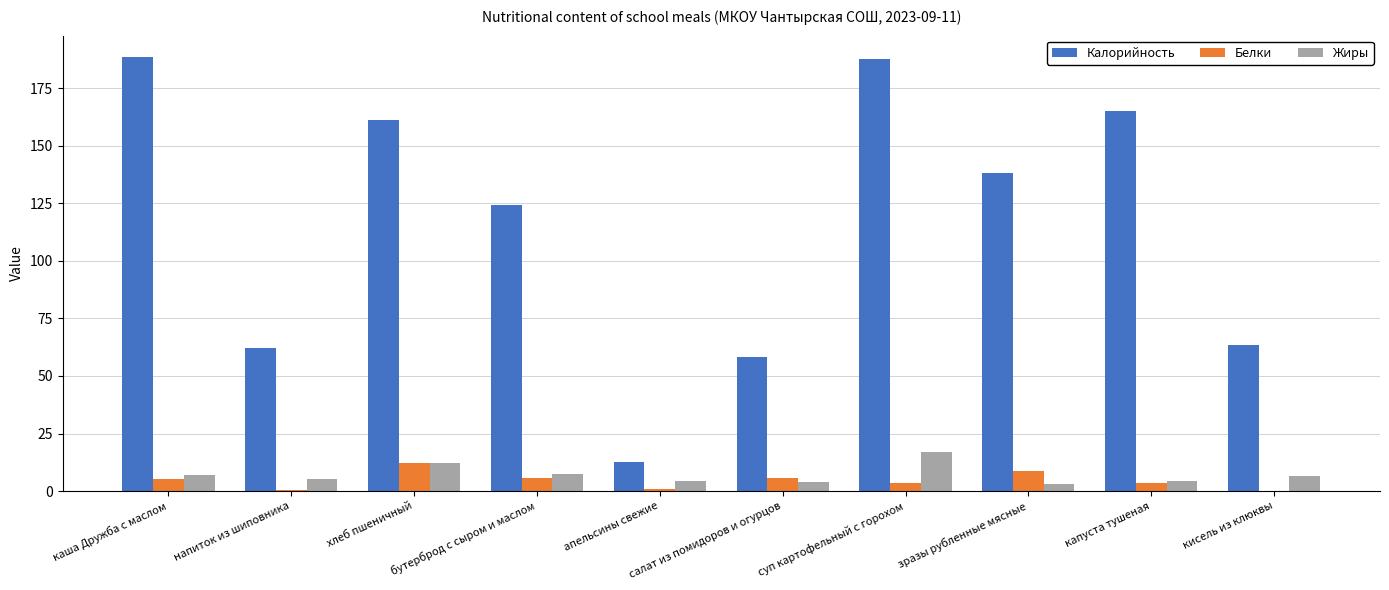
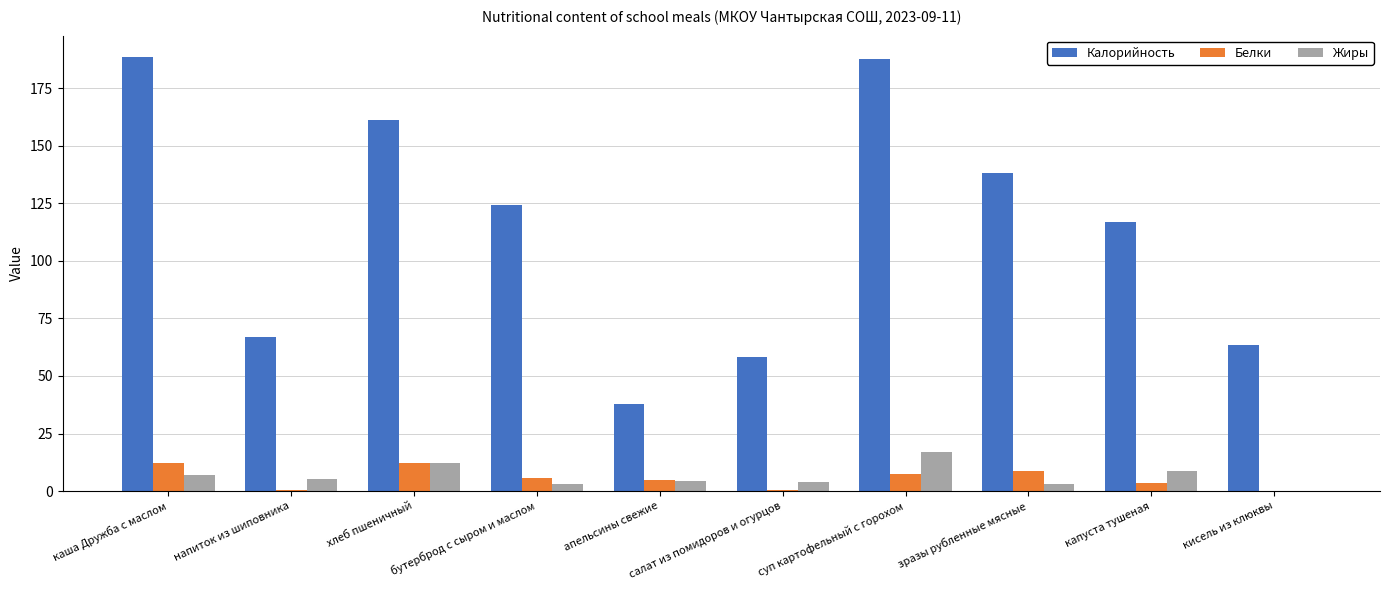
Белки, каша Дружба с маслом: 5 -> 12
Калорийность, напиток из шиповника: 62 -> 67
Жиры, бутерброд с сыром и маслом: 7 -> 3
Калорийность, апельсины свежие: 13 -> 38
Белки, апельсины свежие: 1 -> 5
Белки, салат из помидоров и огурцов: 6 -> 1
Белки, суп картофельный с горохом: 3 -> 7
Калорийность, капуста тушеная: 165 -> 117
Жиры, капуста тушеная: 4 -> 9
Жиры, кисель из клюквы: 7 -> 0
